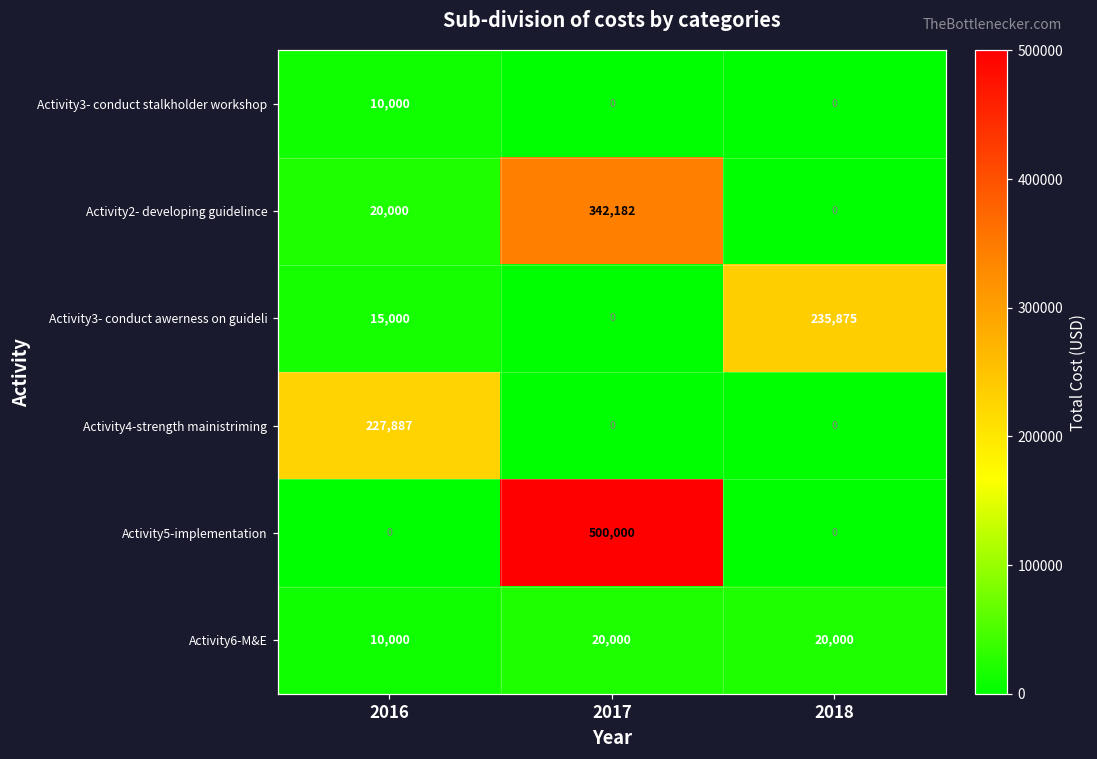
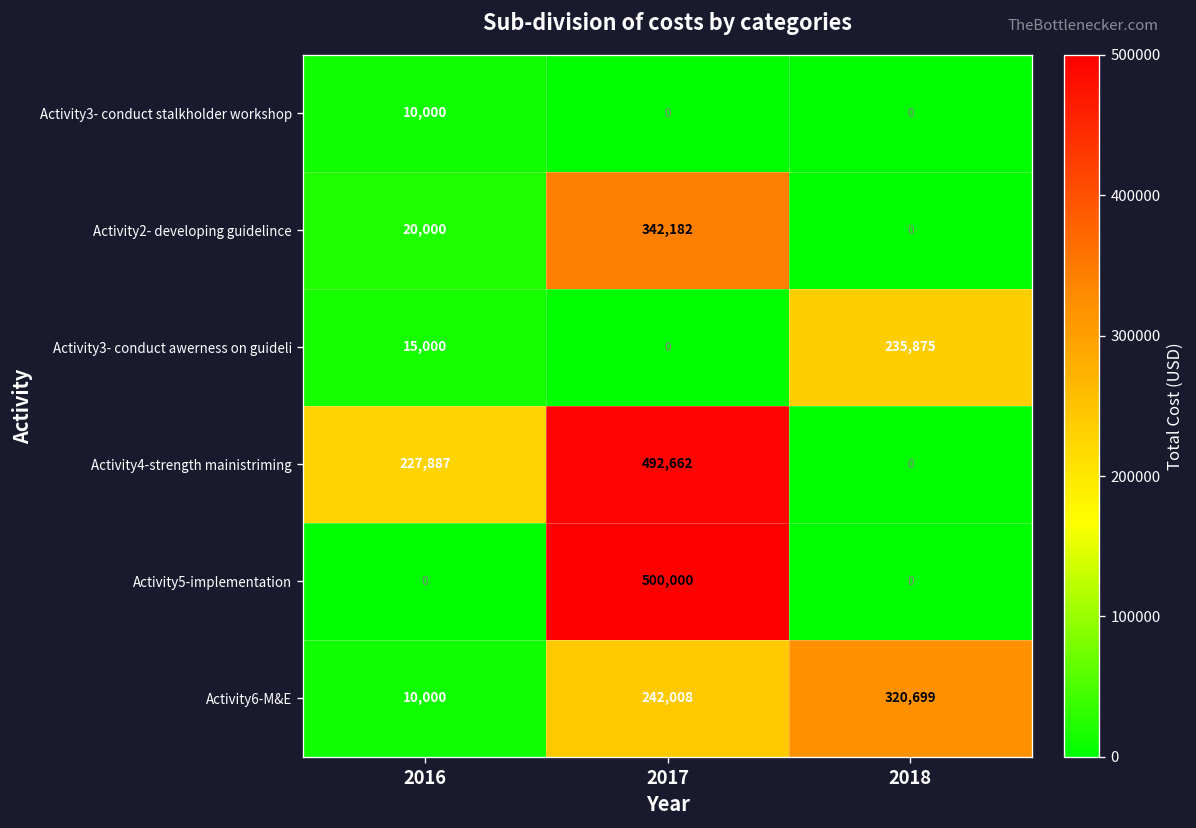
Activity4-strength mainistriming, 2017: 0 -> 492,662
Activity6-M&E, 2017: 20,000 -> 242,008
Activity6-M&E, 2018: 20,000 -> 320,699
